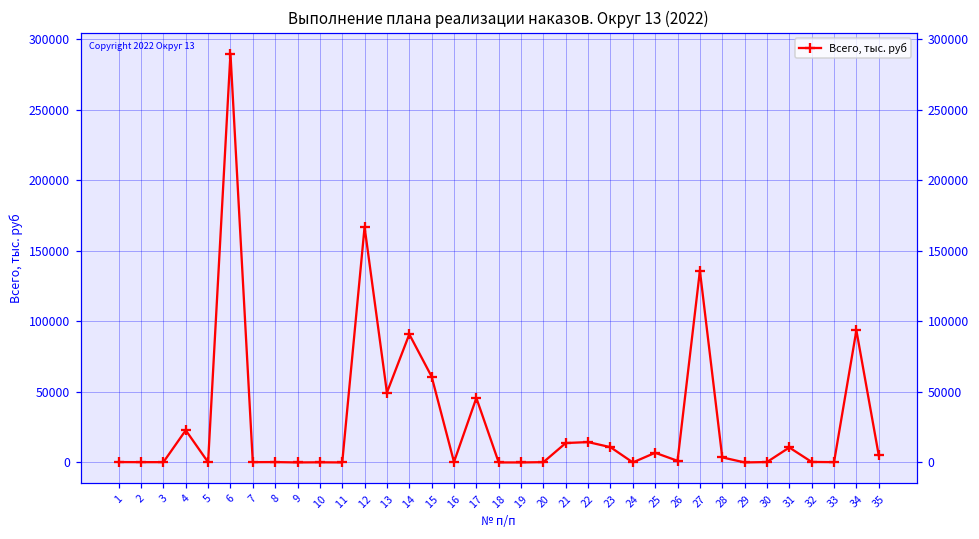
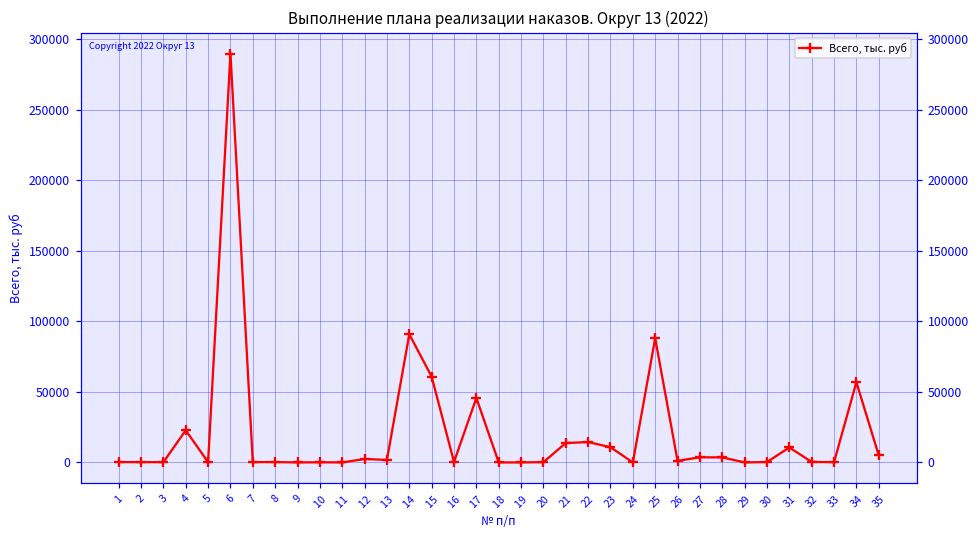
12: 167000 -> 2000
13: 49000 -> 2000
25: 7000 -> 88000
27: 136000 -> 4000
34: 94000 -> 57000
